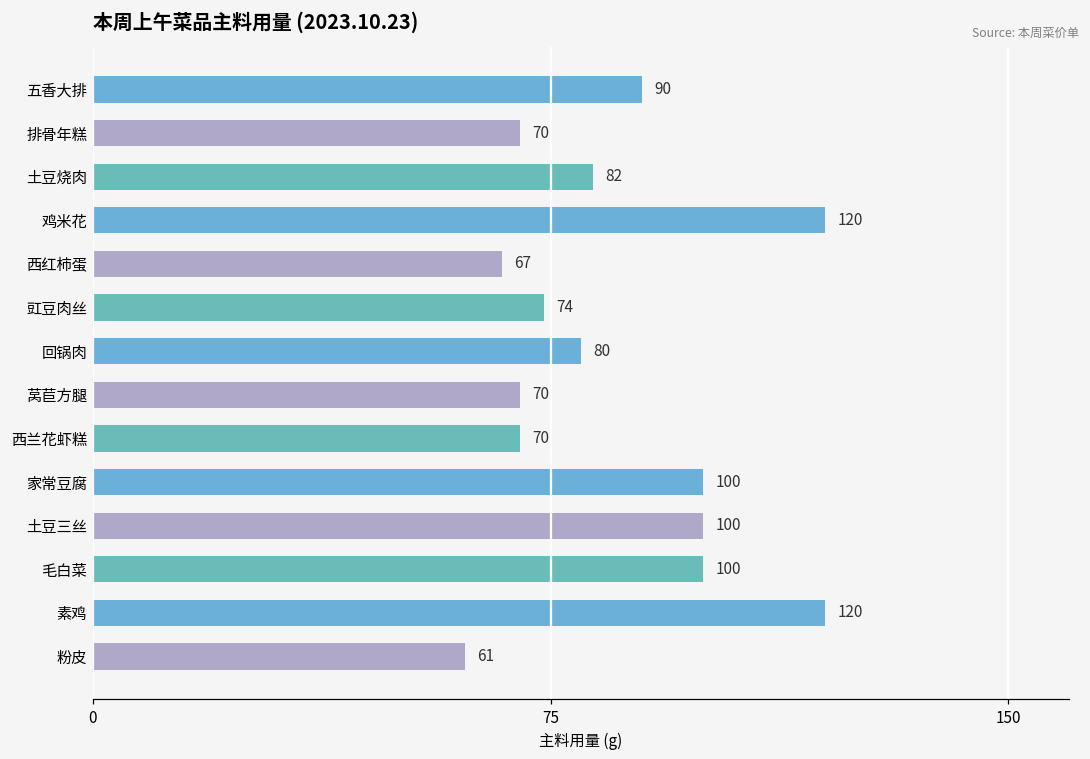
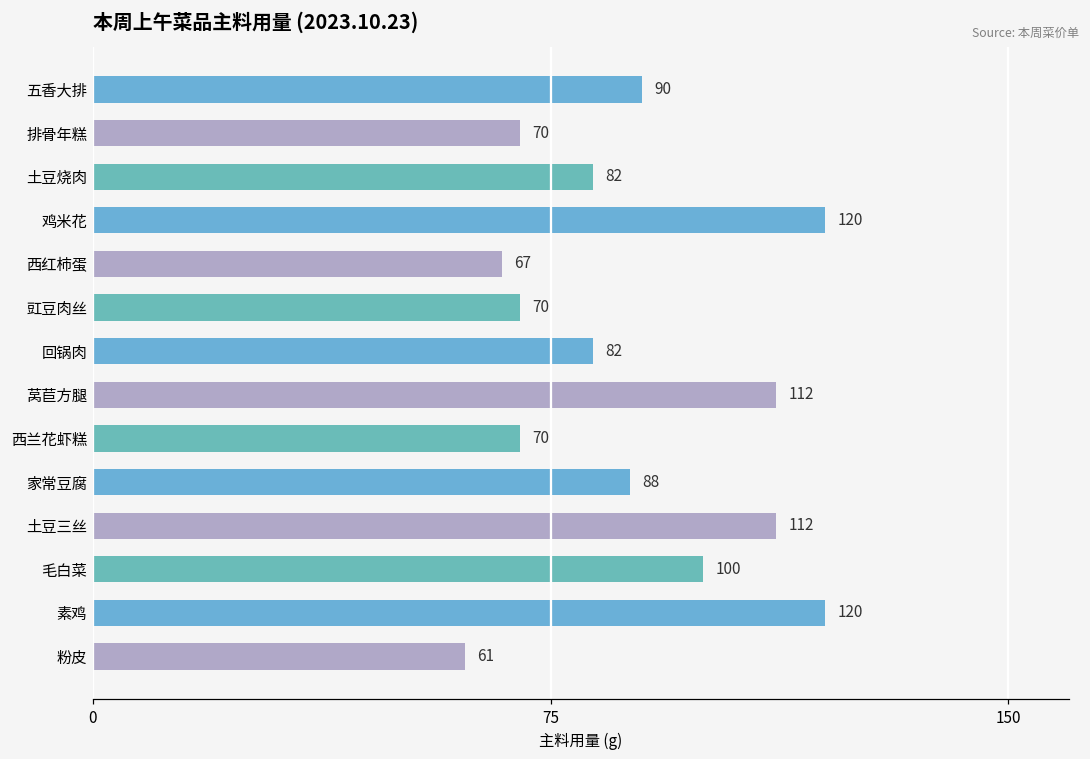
豇豆肉丝: 74 -> 70
回锅肉: 80 -> 82
莴苣方腿: 70 -> 112
家常豆腐: 100 -> 88
土豆三丝: 100 -> 112
